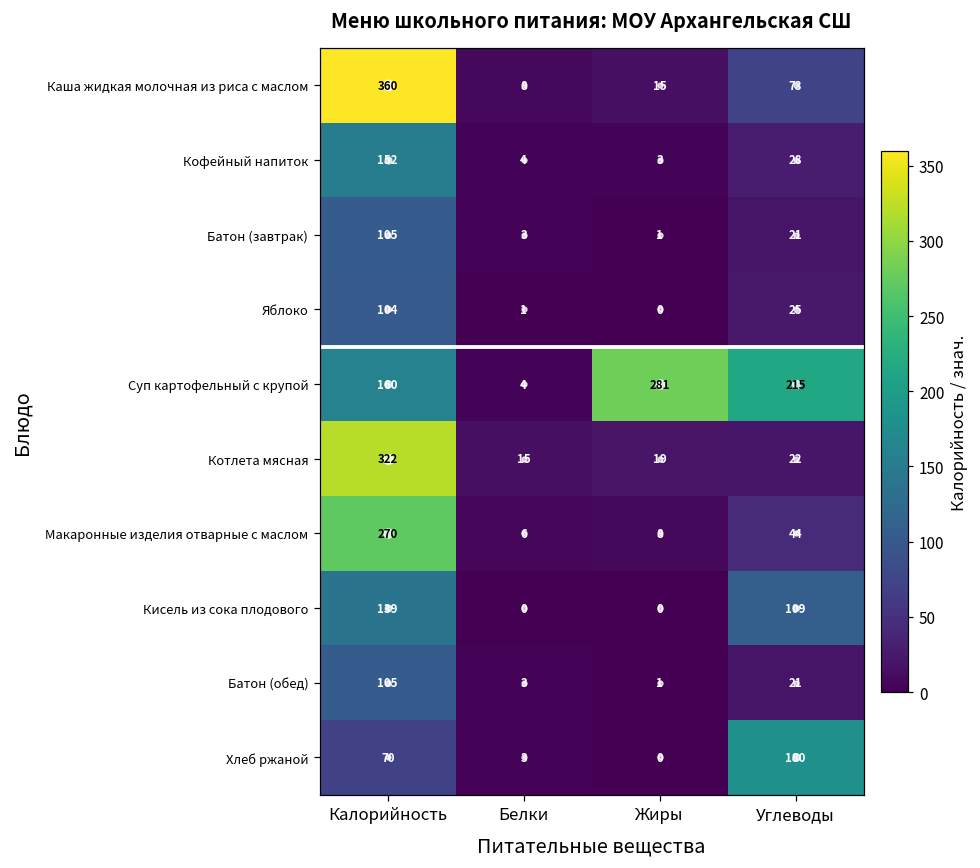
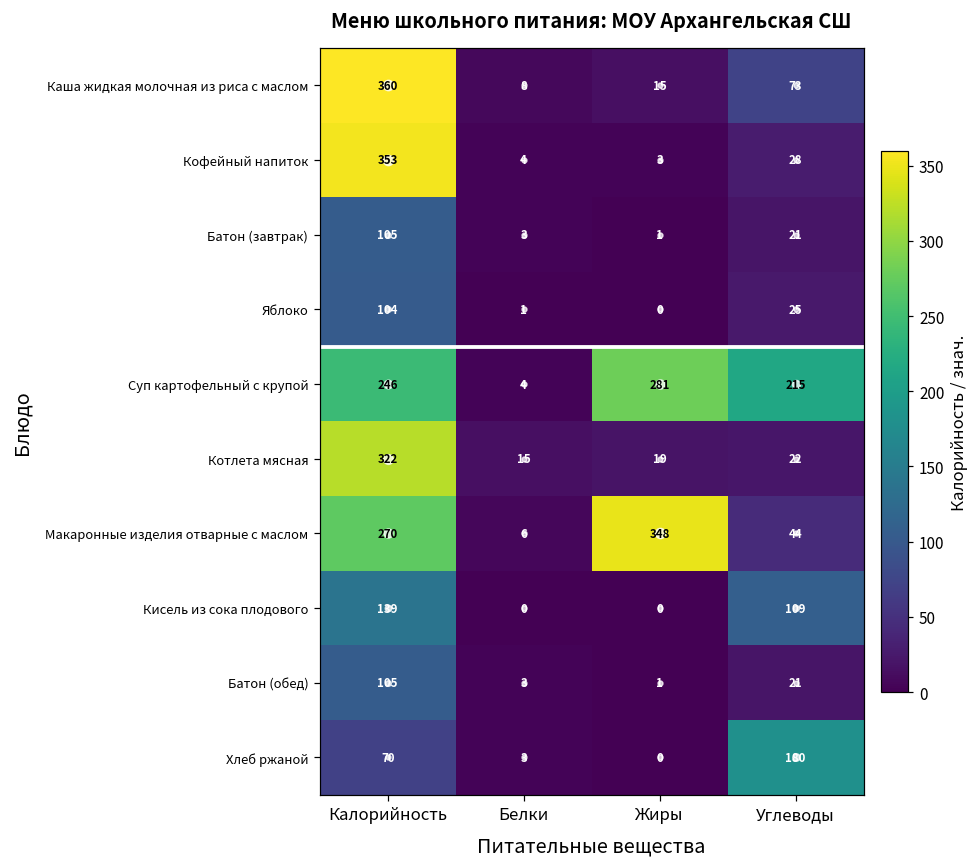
Кофейный напиток, Калорийность: 152 -> 353
Суп картофельный с крупой, Калорийность: 160 -> 246
Макаронные изделия отварные с маслом, Жиры: 8 -> 348
